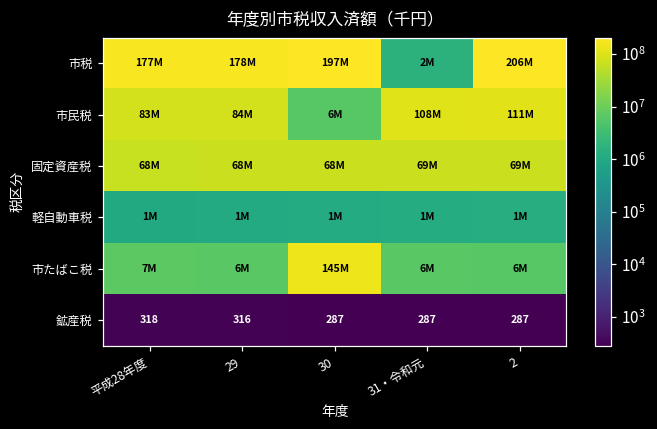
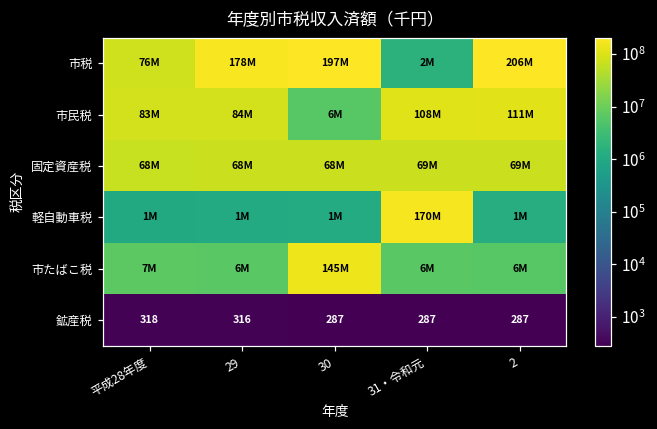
市税, 平成28年度: 177M -> 76M
軽自動車税, 31・令和元: 1M -> 170M
